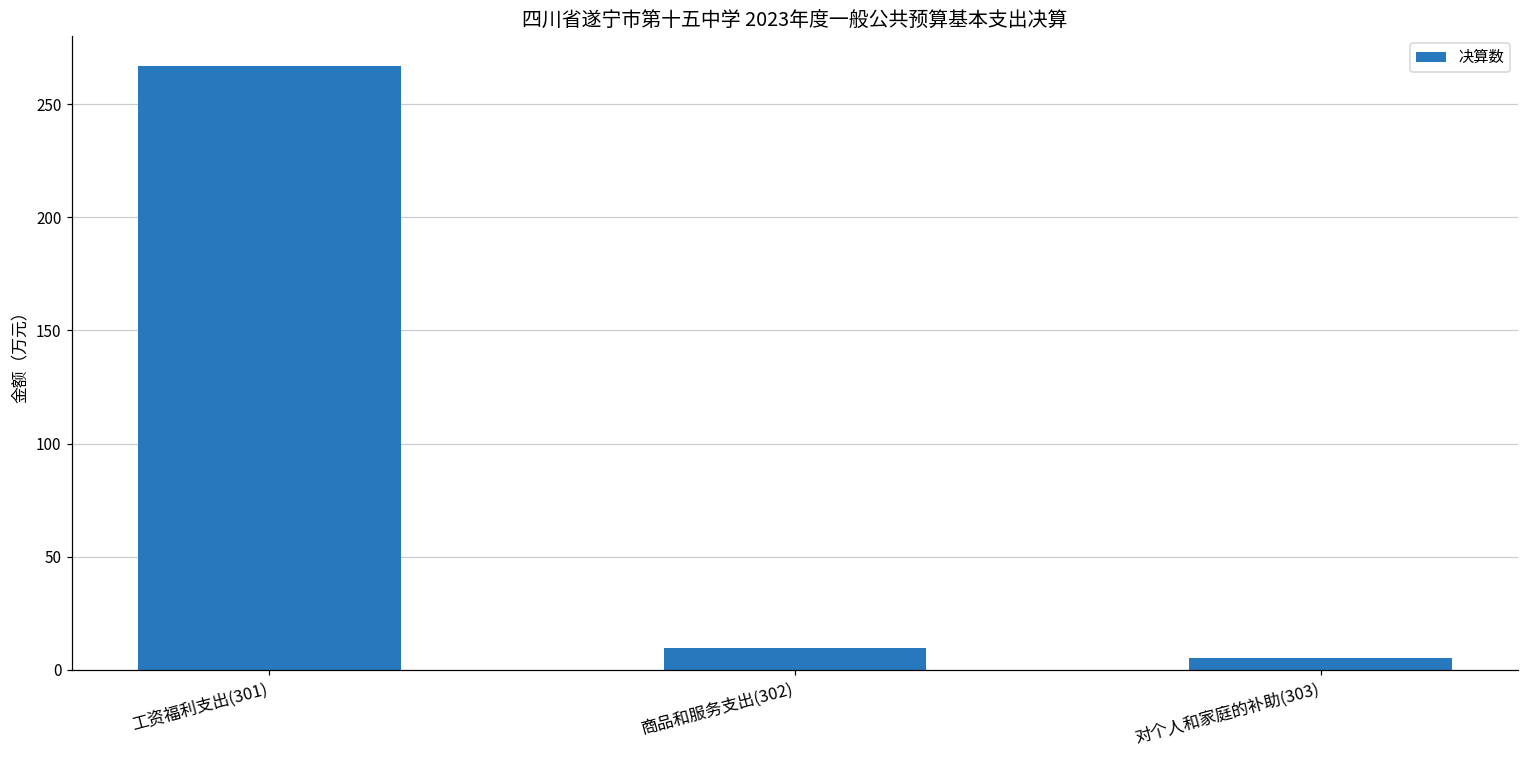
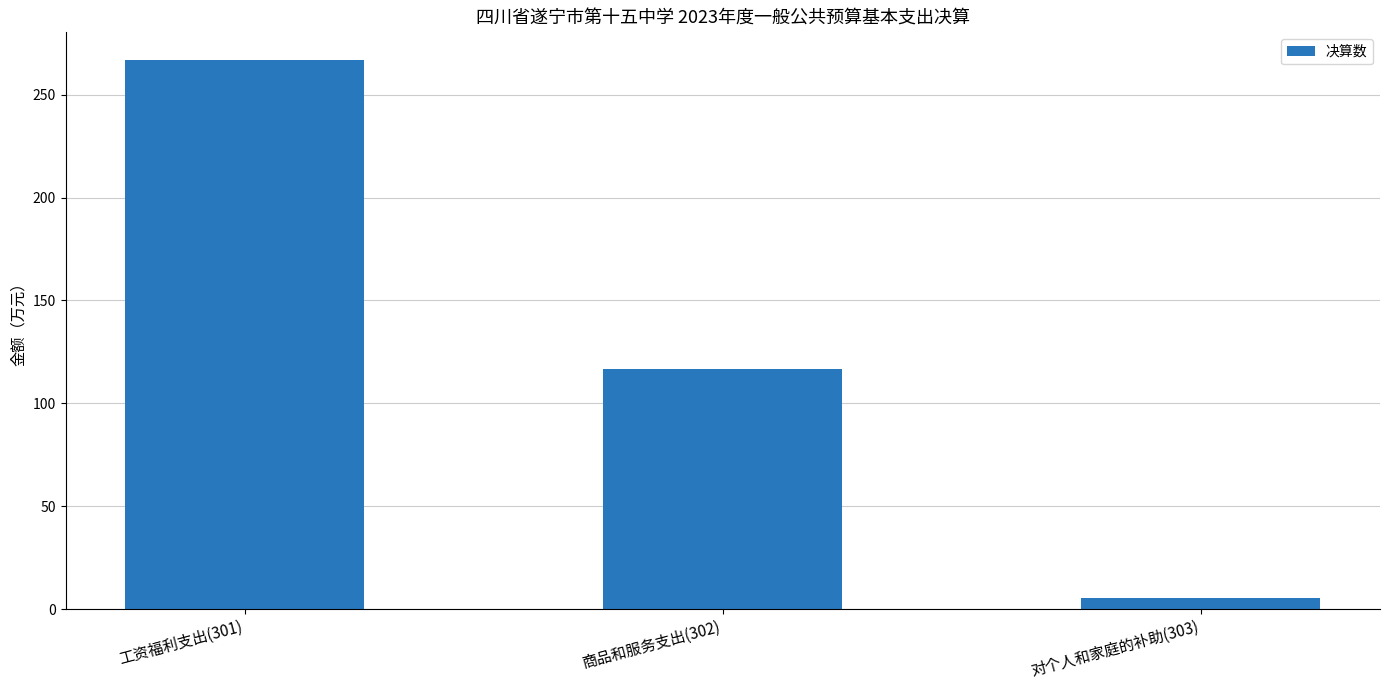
商品和服务支出(302): 10 -> 117
